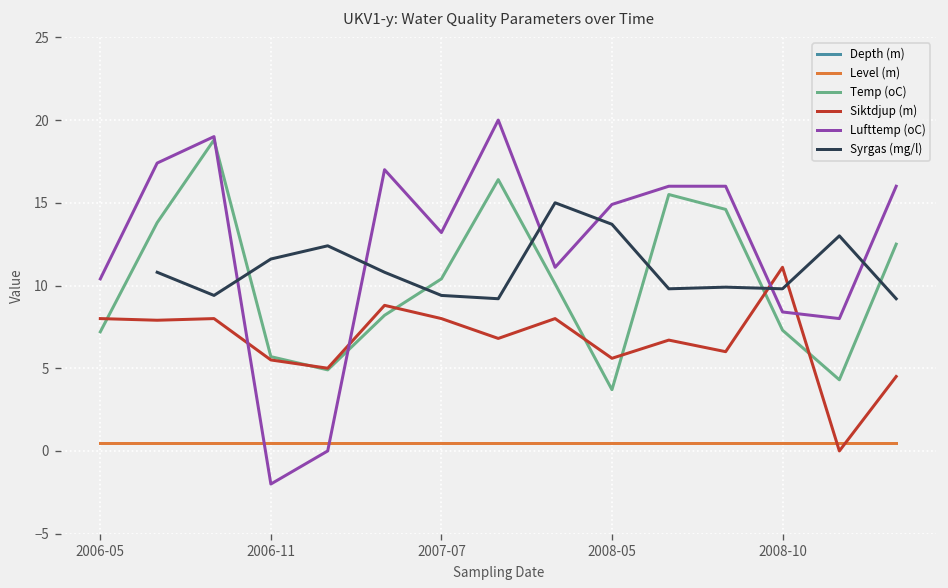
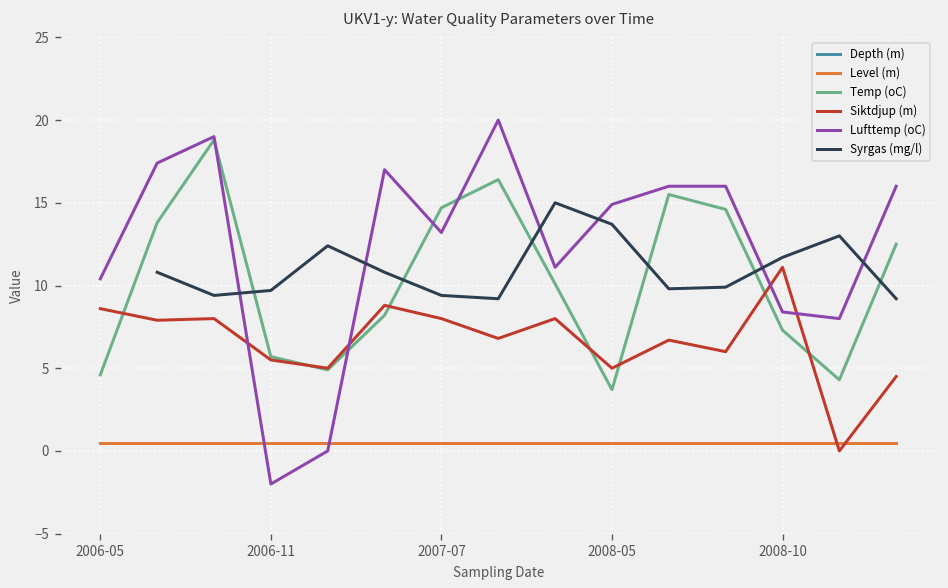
Temp (oC), 2006-05: 7.2 -> 4.6
Siktdjup (m), 2006-05: 8.0 -> 8.6
Syrgas (mg/l), 2006-11: 11.6 -> 9.7
Temp (oC), 2007-07: 10.4 -> 14.7
Siktdjup (m), 2008-05: 5.6 -> 5.0
Syrgas (mg/l), 2008-10: 9.8 -> 11.7
